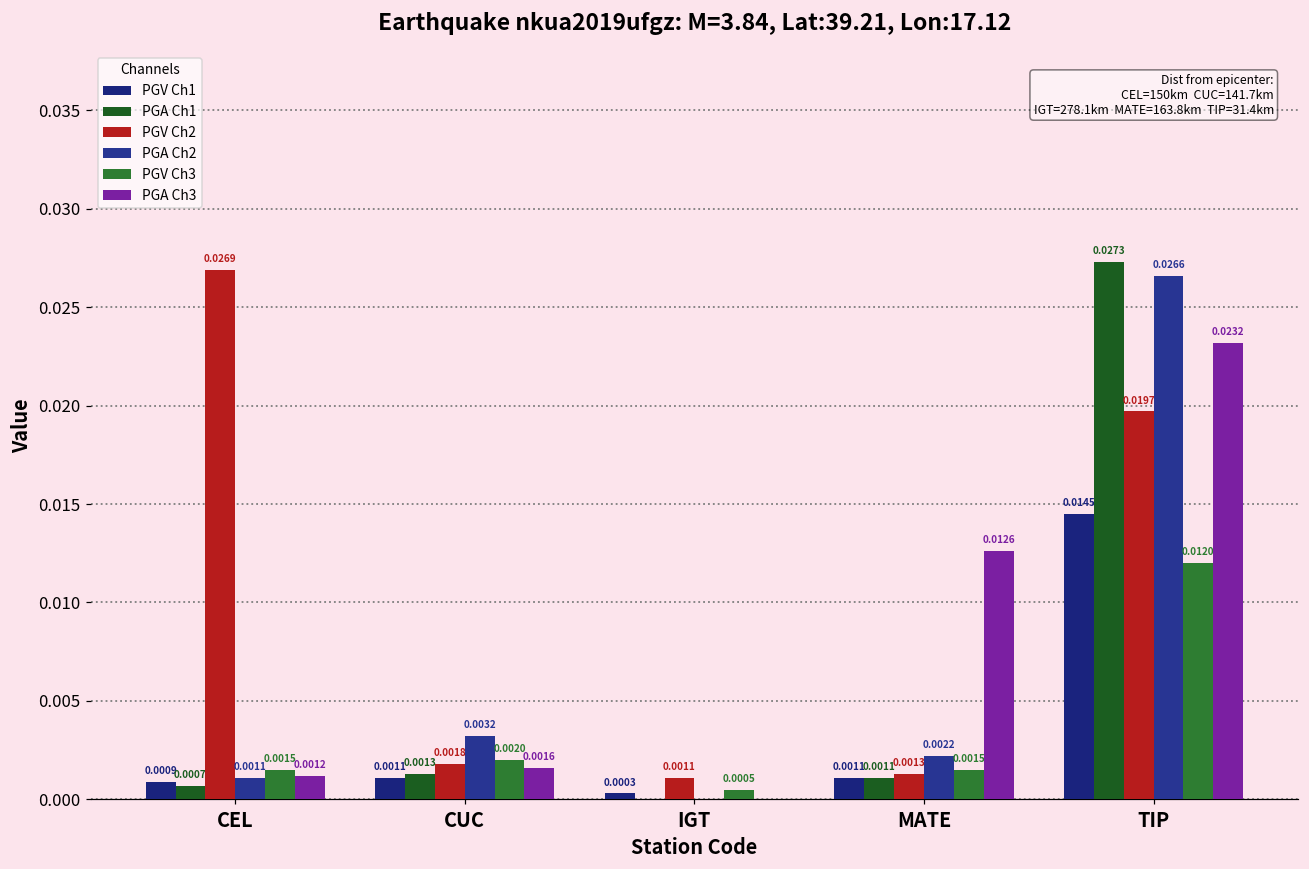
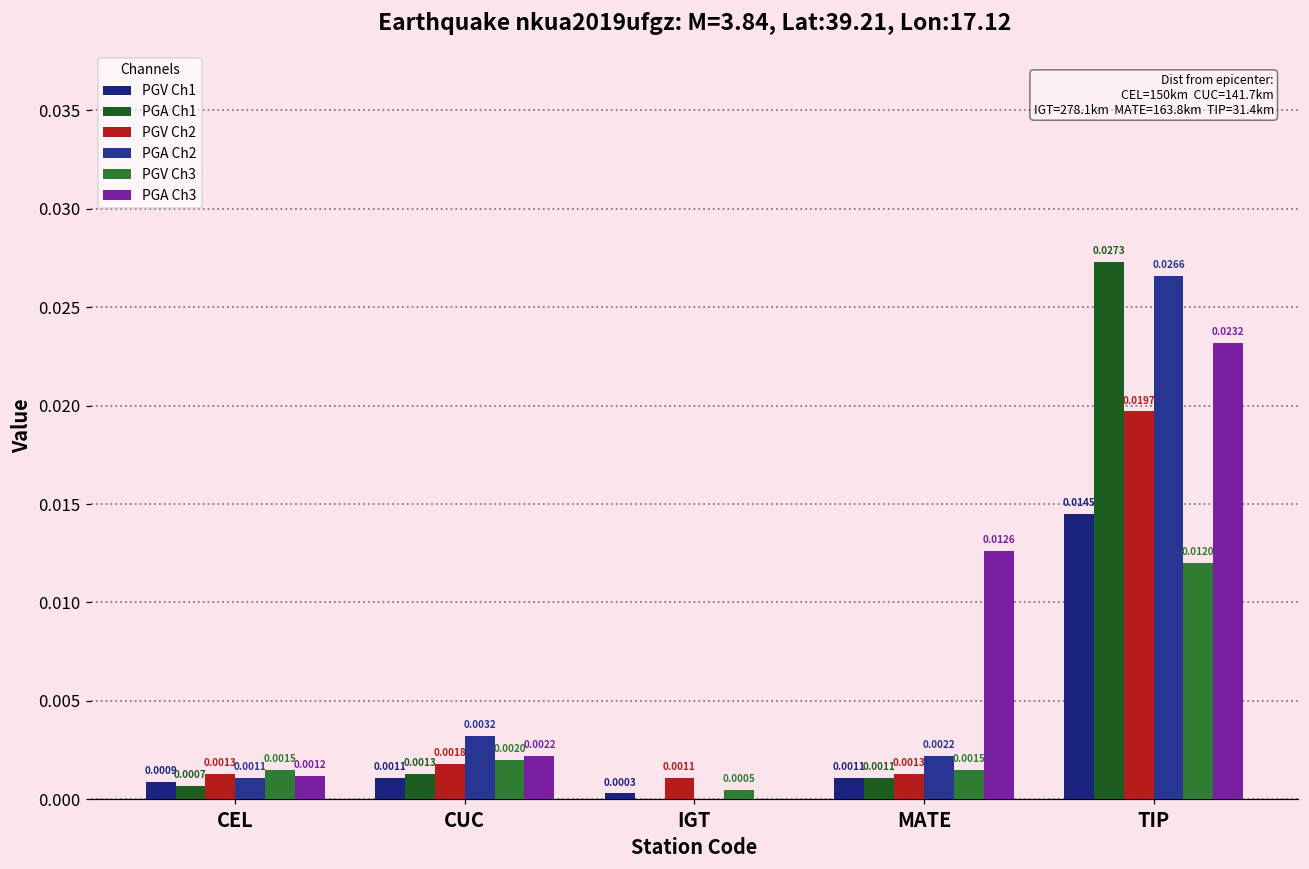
PGV Ch2, CEL: 0.0269 -> 0.0013
PGA Ch3, CUC: 0.0016 -> 0.0022
